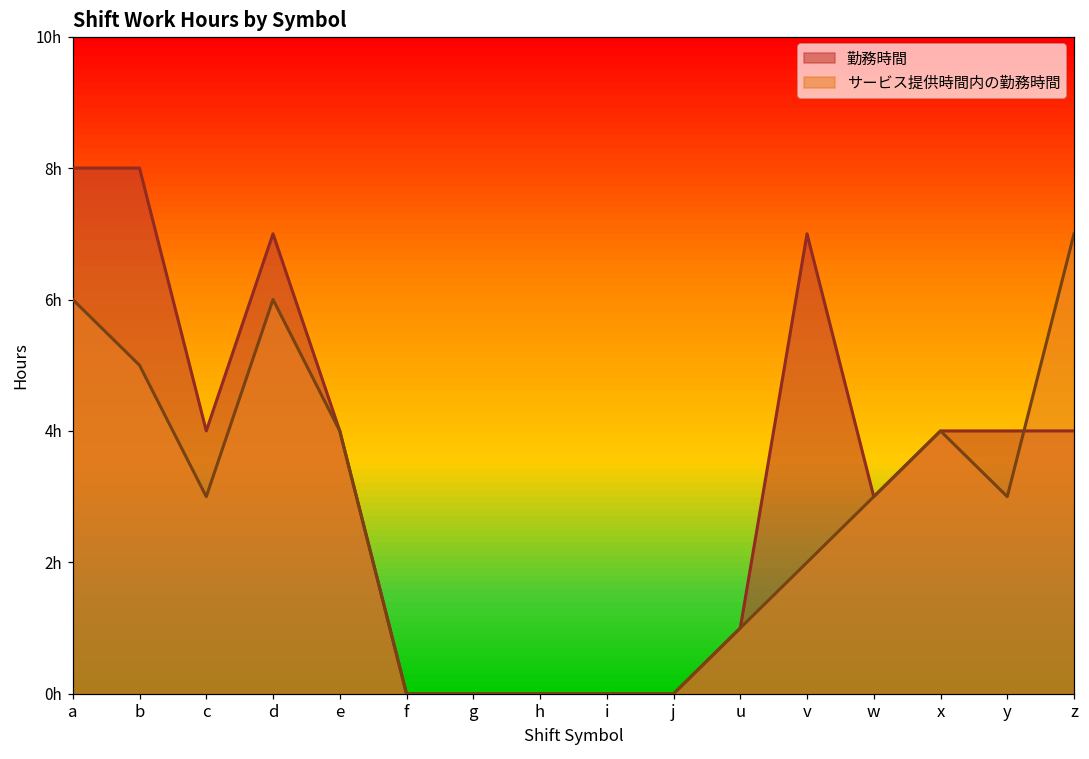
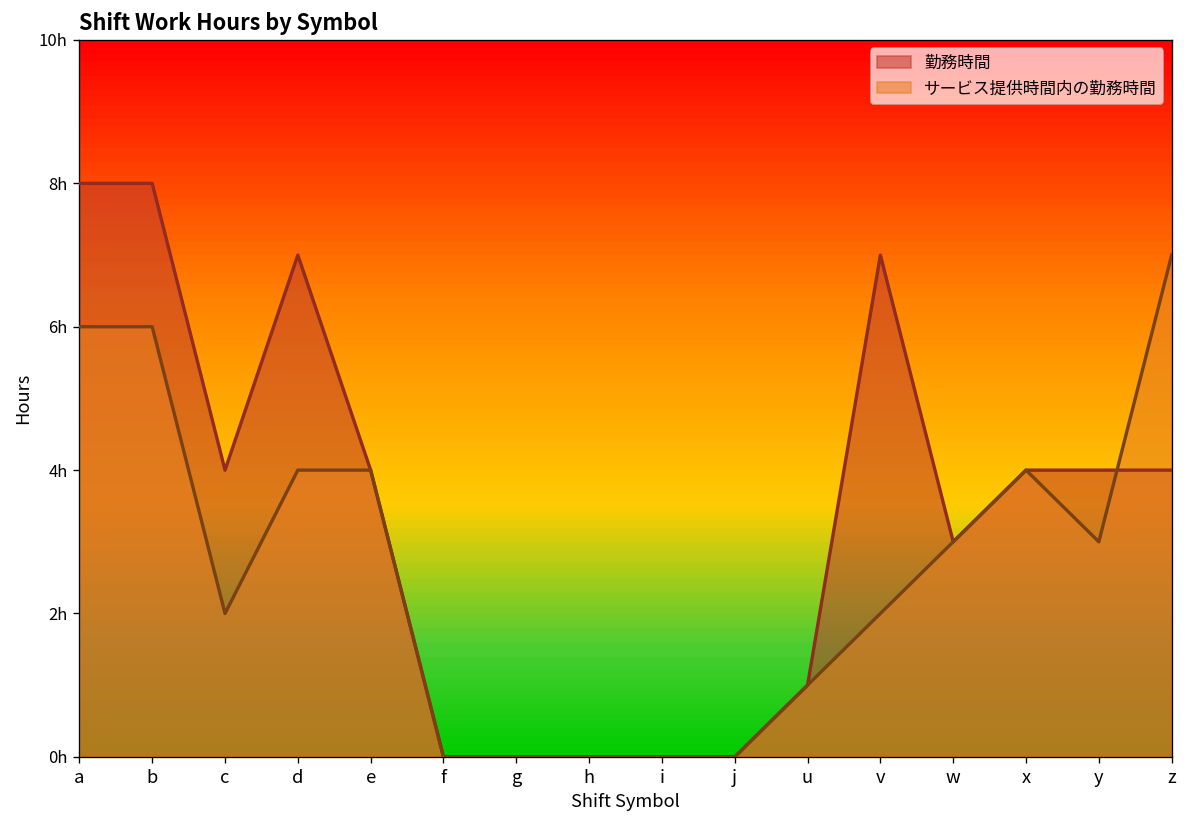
サービス提供時間内の勤務時間, b: 5h -> 6h
サービス提供時間内の勤務時間, c: 3h -> 2h
サービス提供時間内の勤務時間, d: 6h -> 4h
